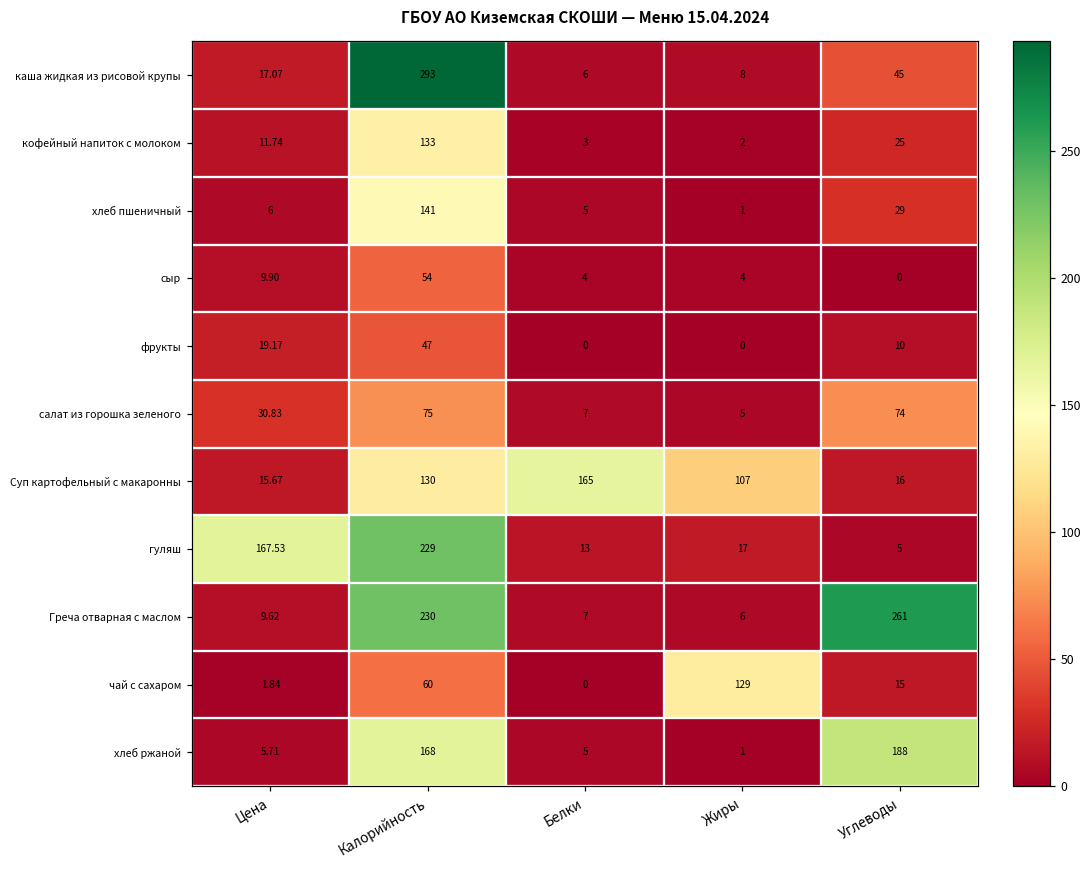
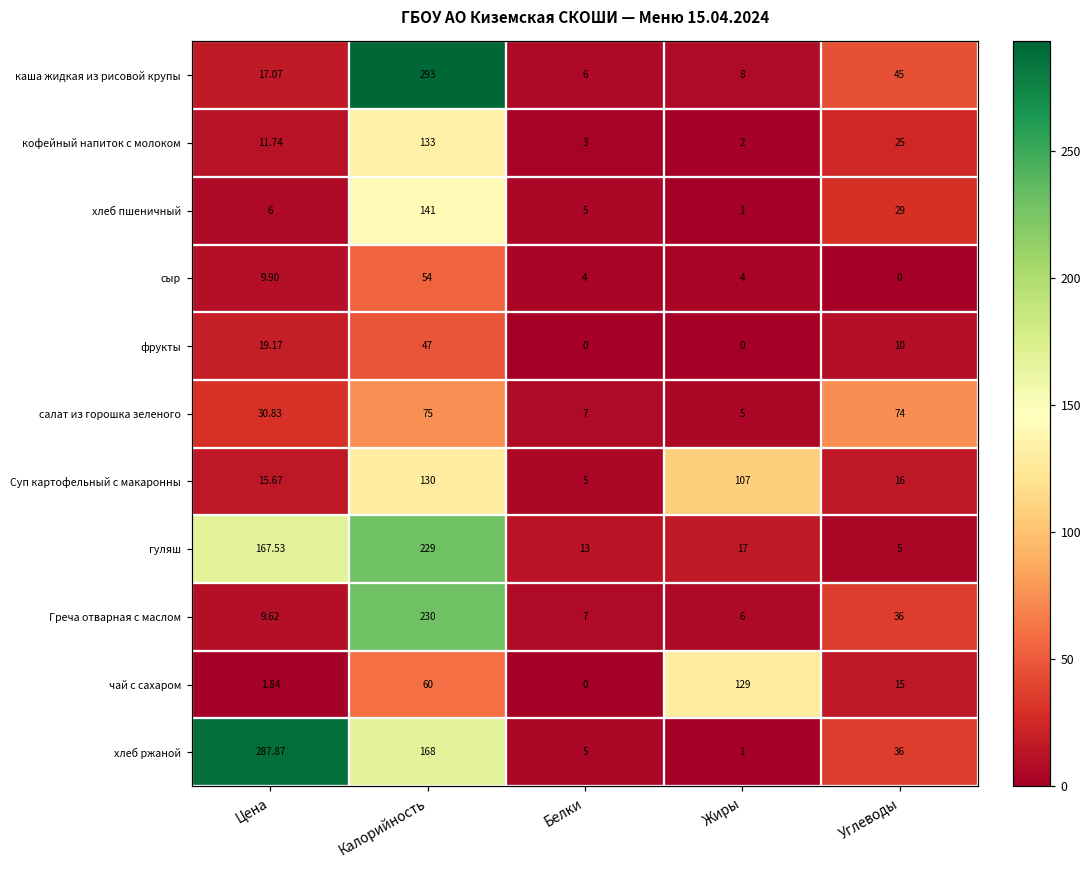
Суп картофельный с макаронны, Белки: 165 -> 5
Греча отварная с маслом, Углеводы: 261 -> 36
хлеб ржаной, Цена: 5.71 -> 287.87
хлеб ржаной, Углеводы: 188 -> 36
